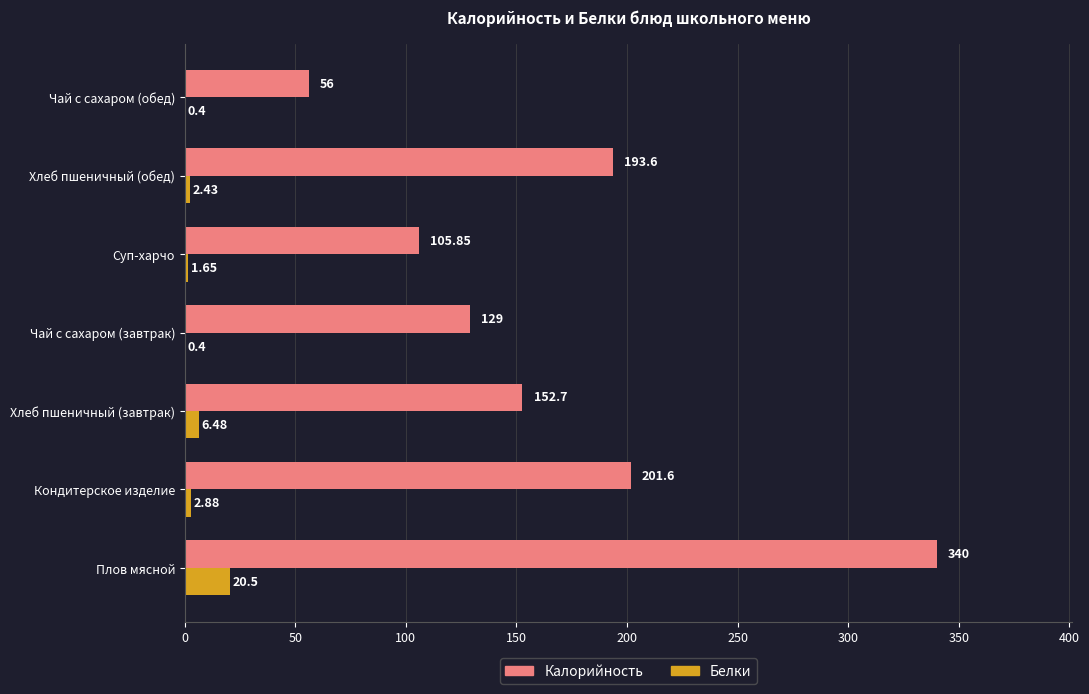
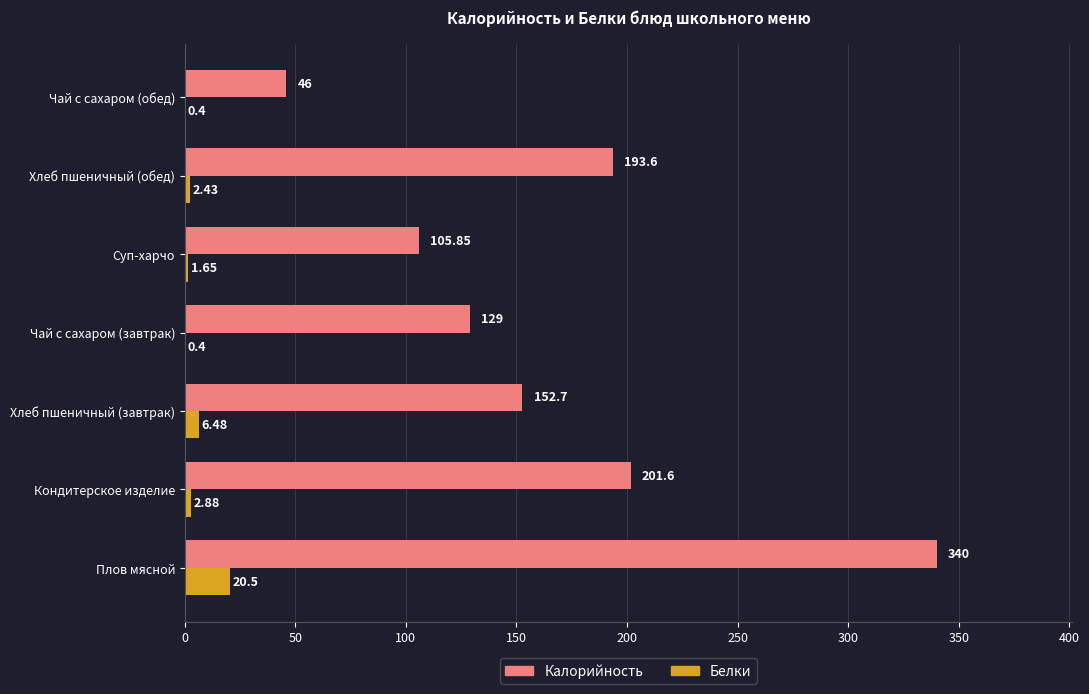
Калорийность, Чай с сахаром (обед): 56 -> 46
